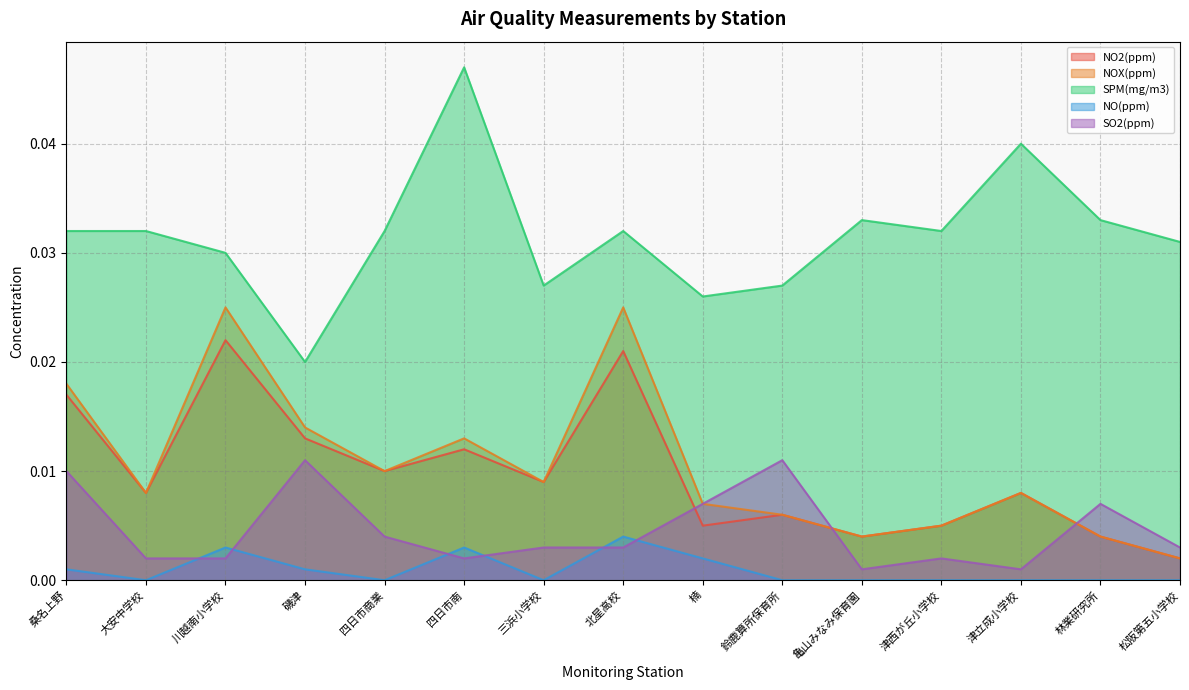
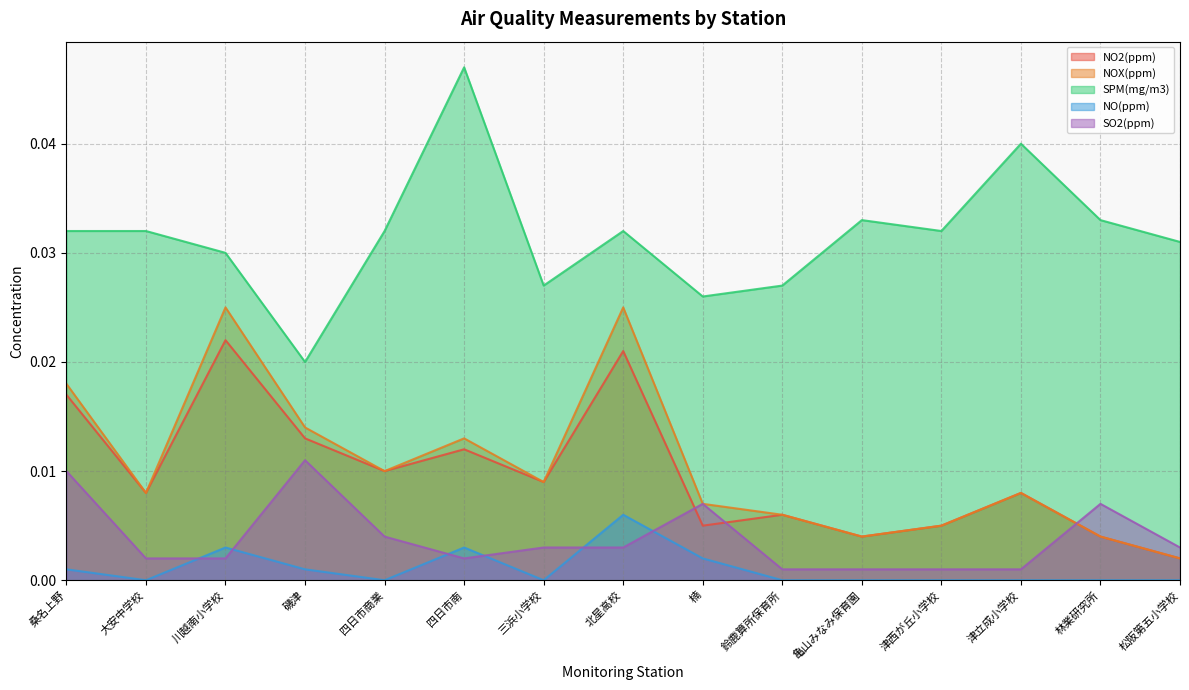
NO(ppm), 北星高校: 0.004 -> 0.006
SO2(ppm), 鈴鹿算所保育所: 0.011 -> 0.001
SO2(ppm), 津西が丘小学校: 0.002 -> 0.001
